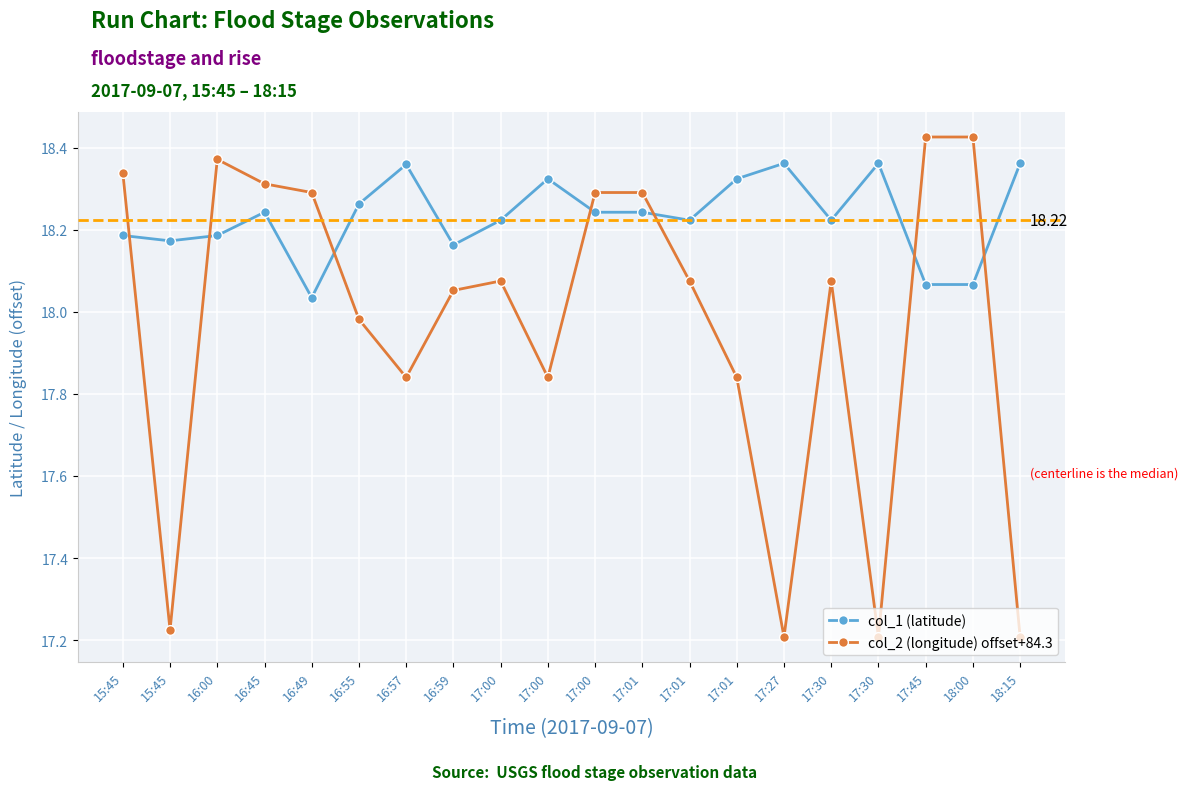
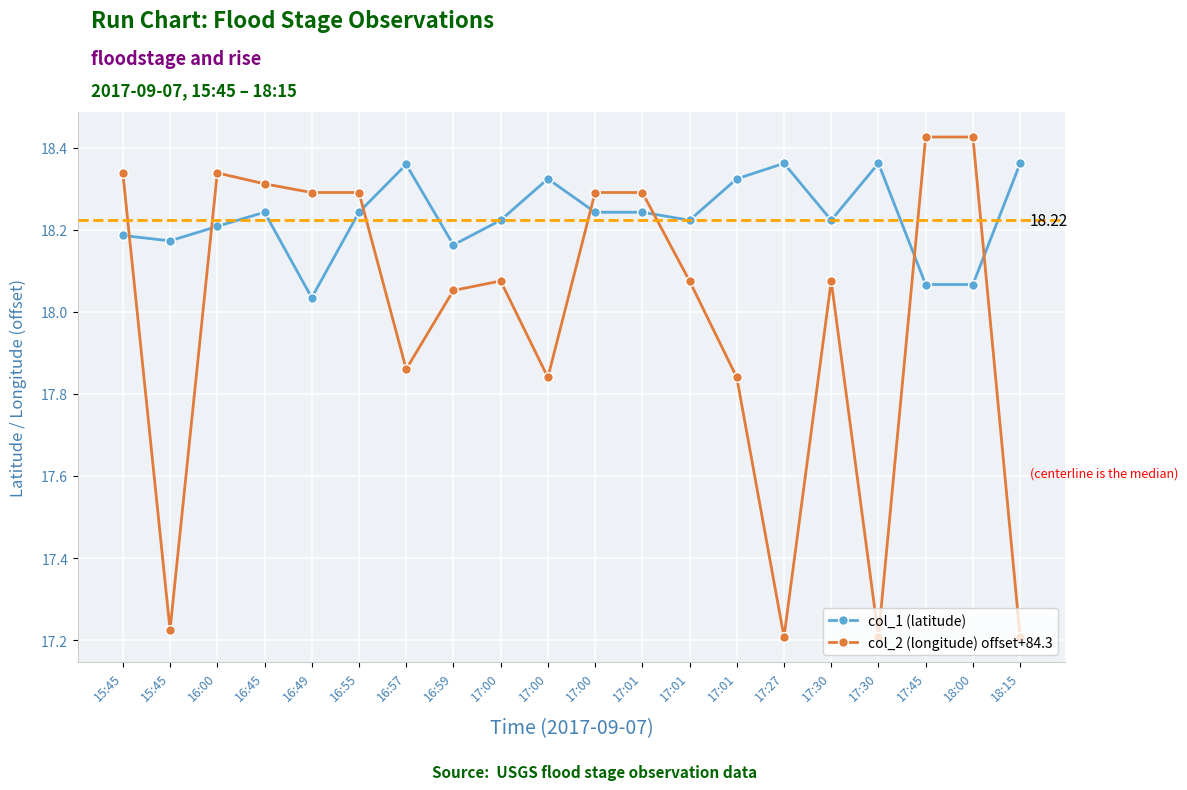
col_1 (latitude), 16:00: 18.19 -> 18.21
col_2 (longitude) offset+84.3, 16:00: 18.37 -> 18.34
col_1 (latitude), 16:55: 18.26 -> 18.24
col_2 (longitude) offset+84.3, 16:55: 17.98 -> 18.29
col_2 (longitude) offset+84.3, 16:57: 17.84 -> 17.86
